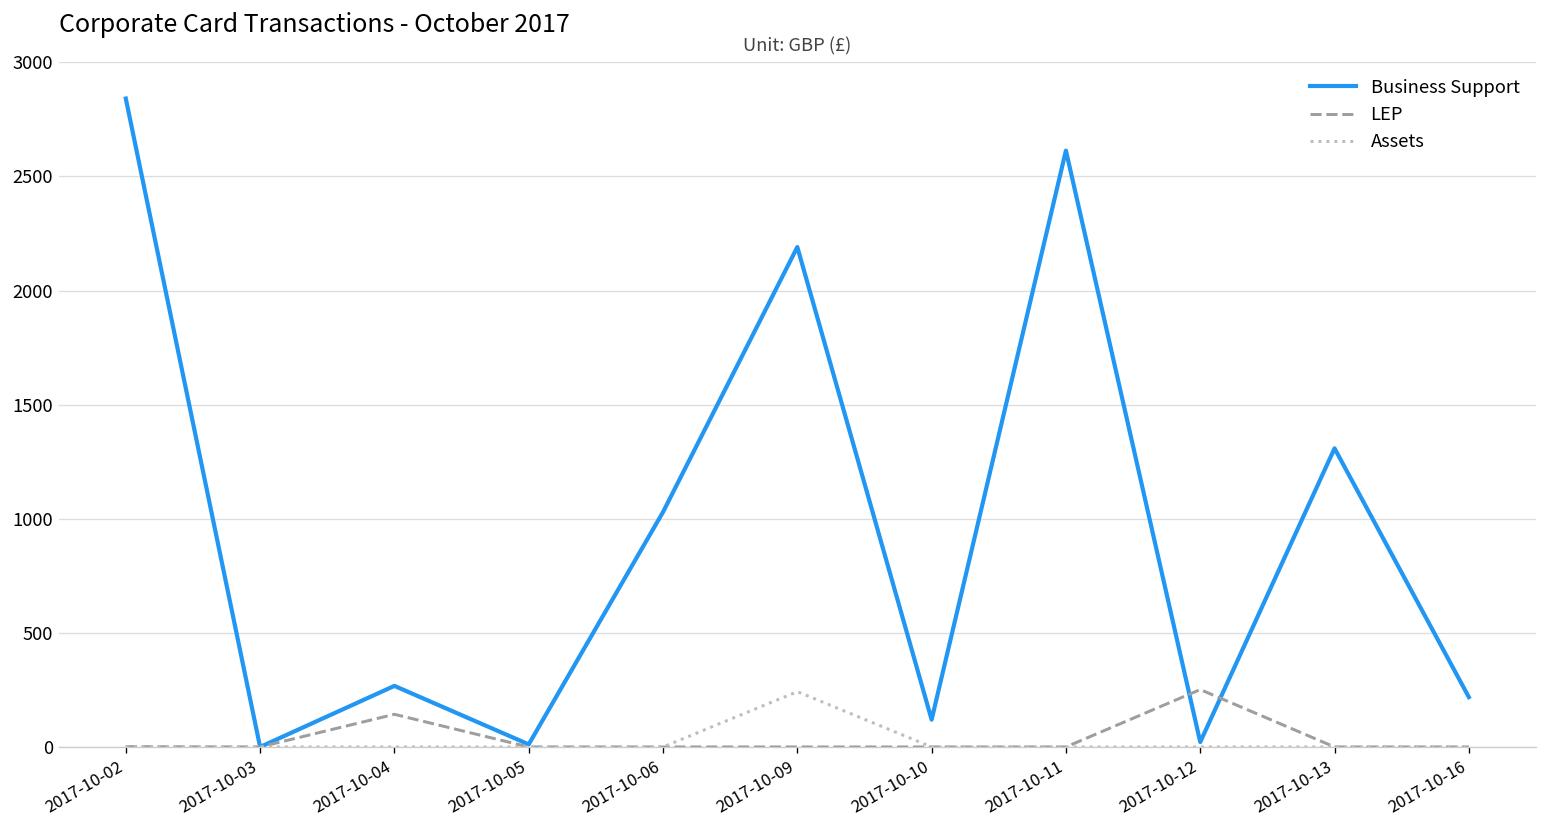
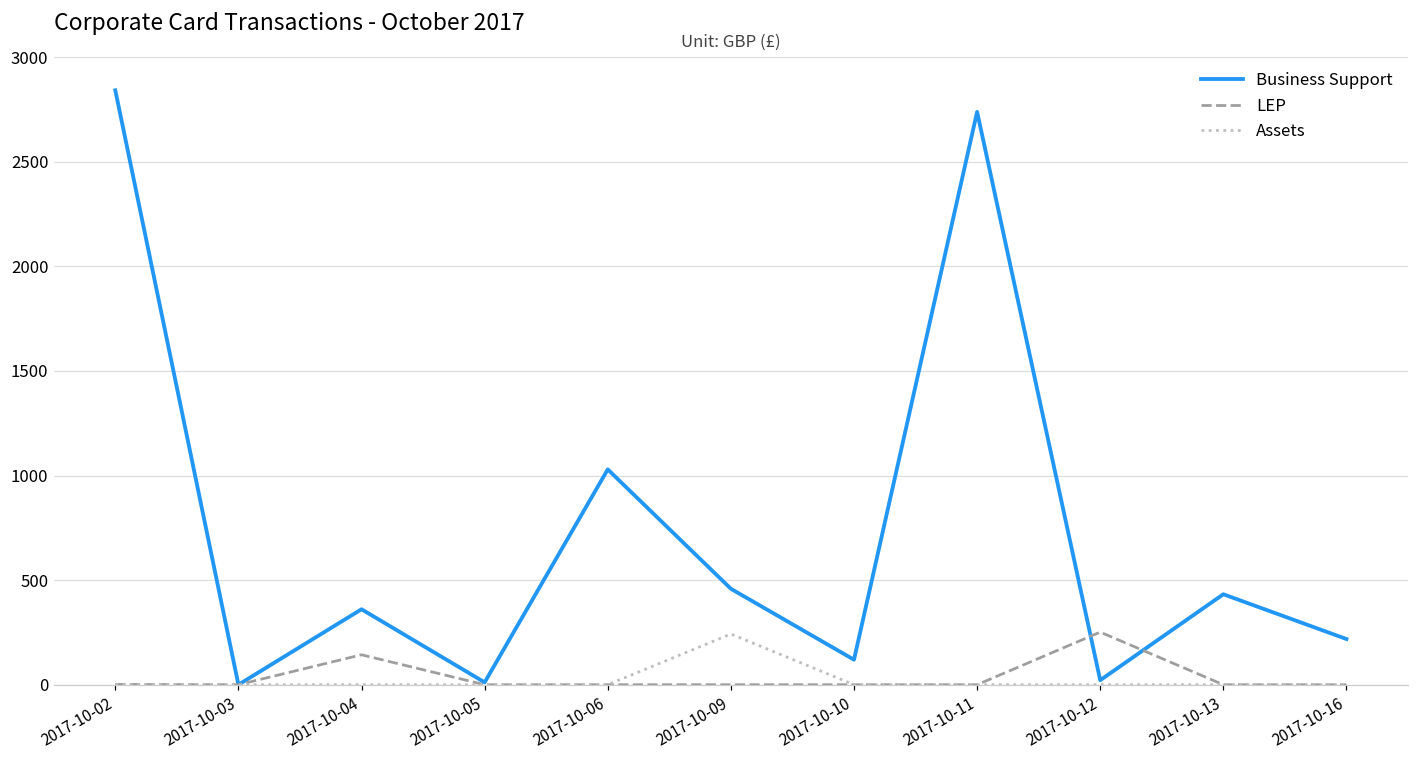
Business Support, 2017-10-04: 270 -> 360
Business Support, 2017-10-09: 2190 -> 460
Business Support, 2017-10-11: 2610 -> 2740
Business Support, 2017-10-13: 1310 -> 430
